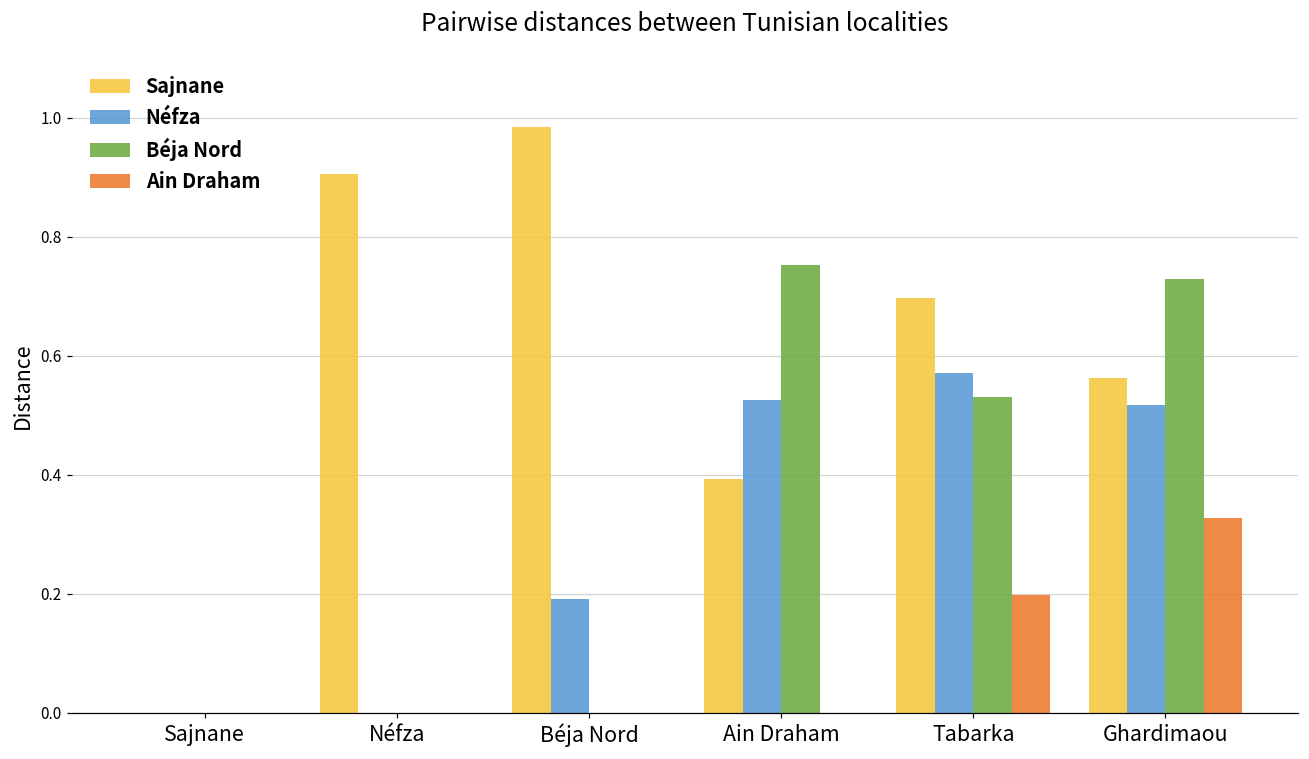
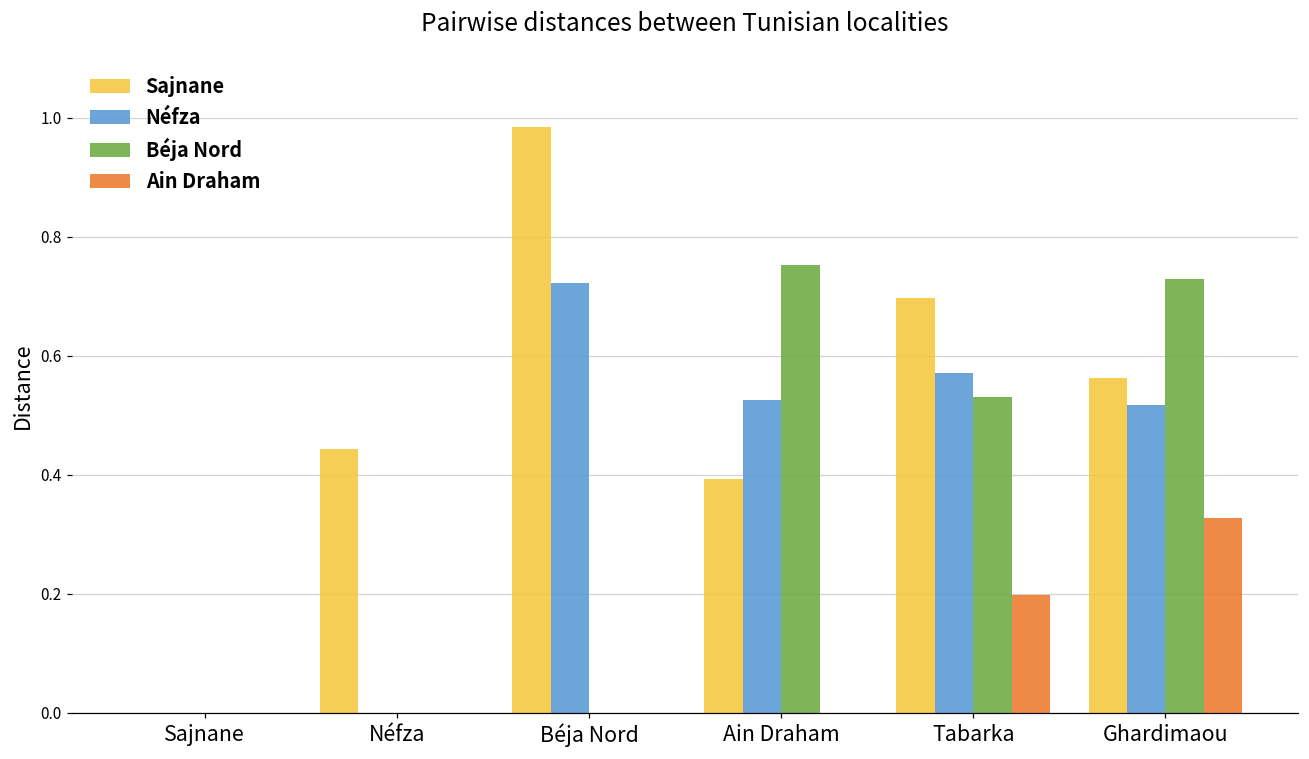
Sajnane, Néfza: 0.91 -> 0.44
Néfza, Béja Nord: 0.19 -> 0.72
